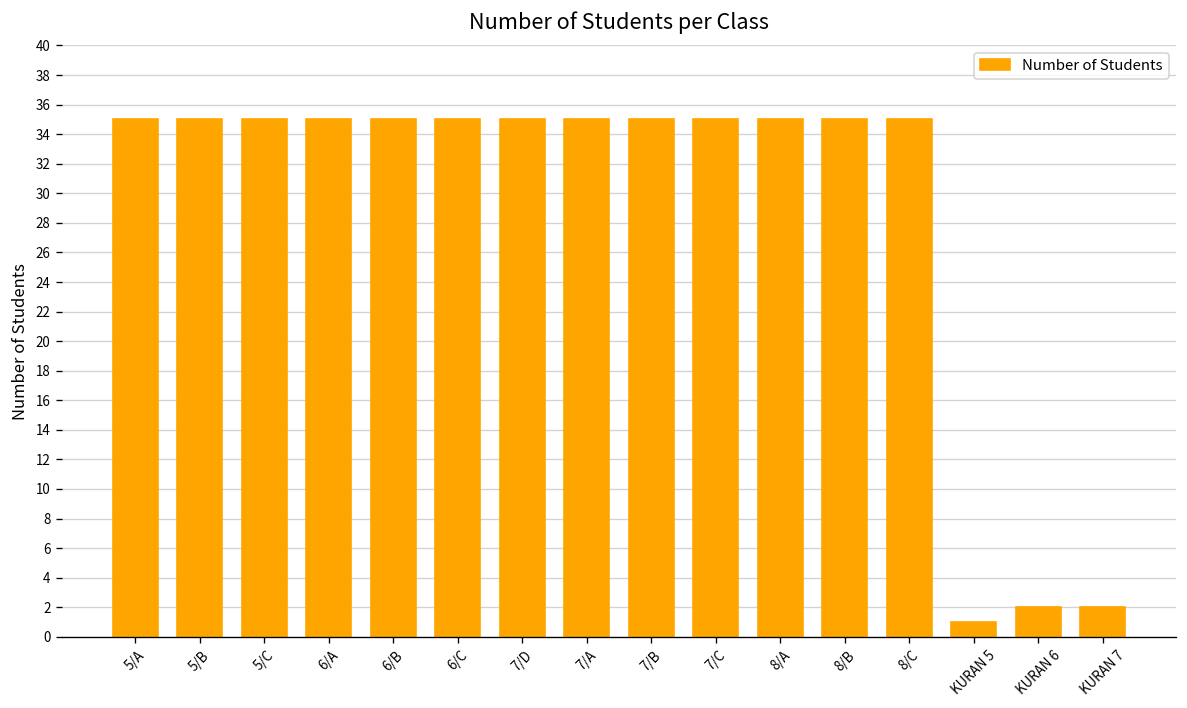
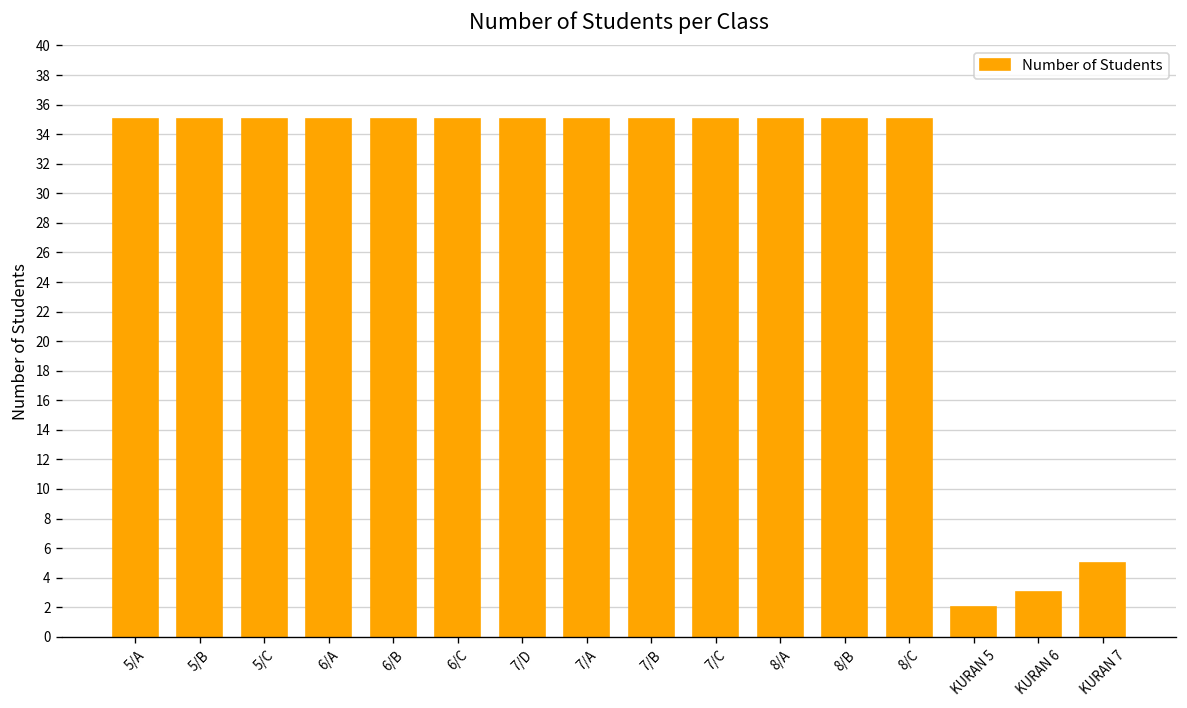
KURAN 5: 1 -> 2
KURAN 6: 2 -> 3
KURAN 7: 2 -> 5
